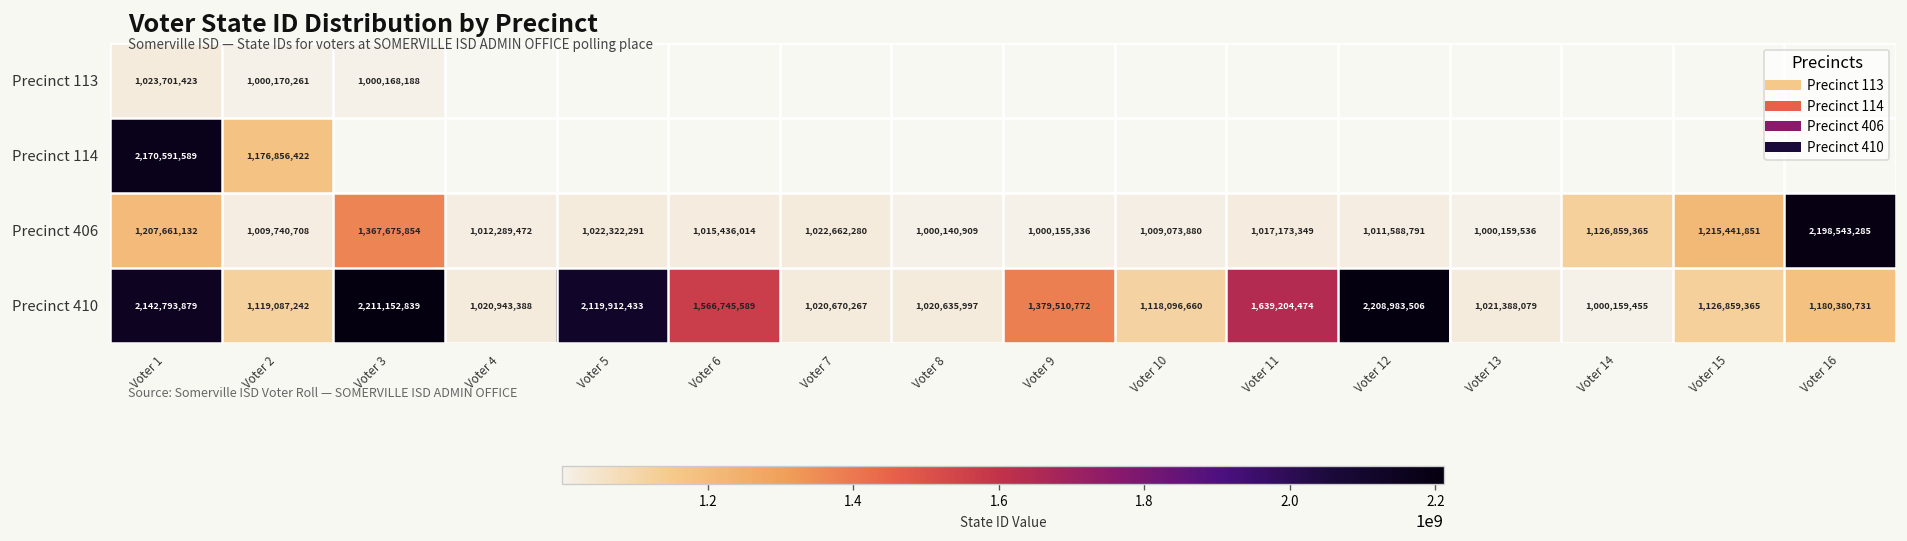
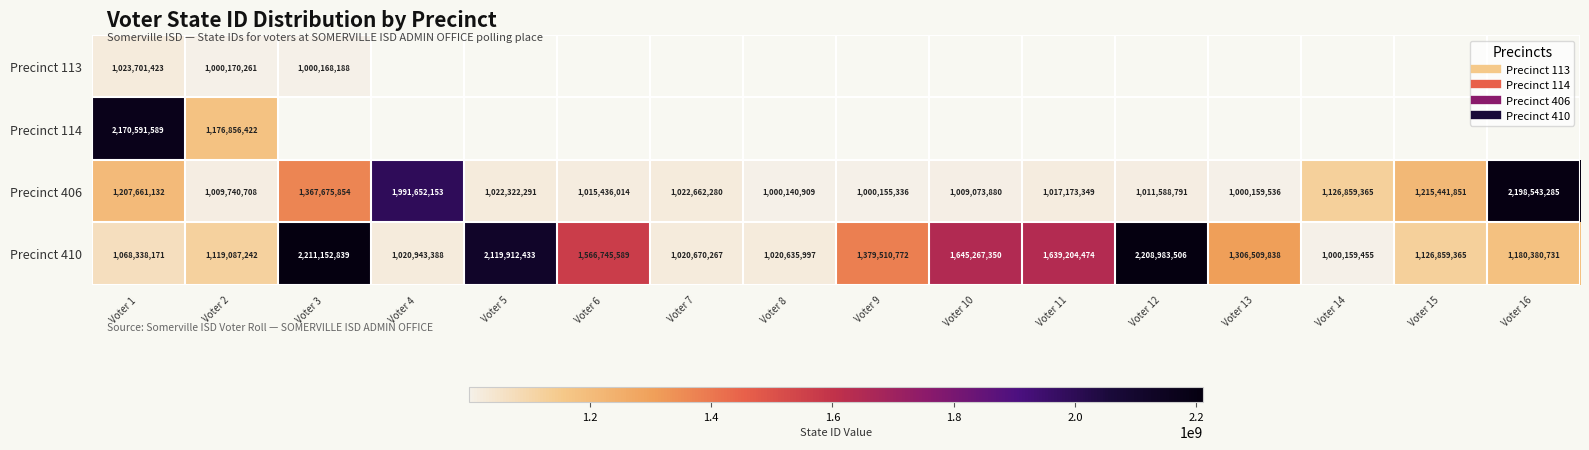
Precinct 406, Voter 4: 1,012,289,472 -> 1,991,652,153
Precinct 410, Voter 1: 2,142,793,879 -> 1,068,338,171
Precinct 410, Voter 10: 1,118,096,660 -> 1,645,267,350
Precinct 410, Voter 13: 1,021,388,079 -> 1,306,509,838
